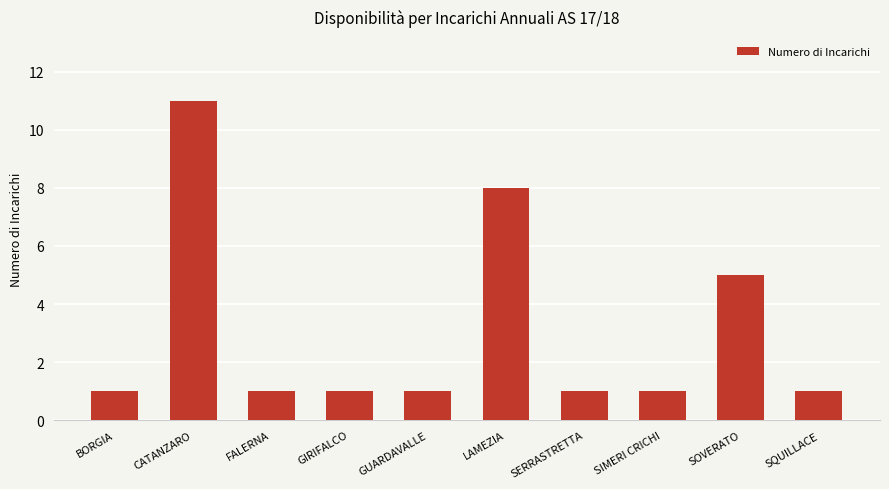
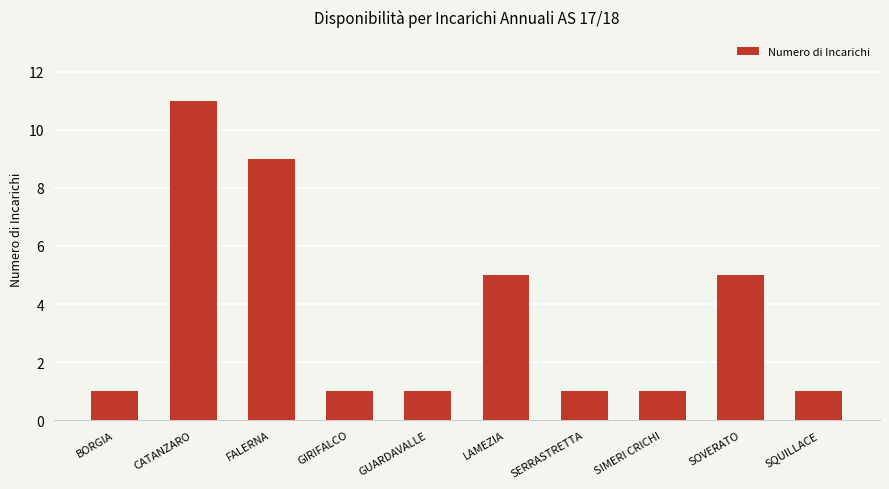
FALERNA: 1 -> 9
LAMEZIA: 8 -> 5
